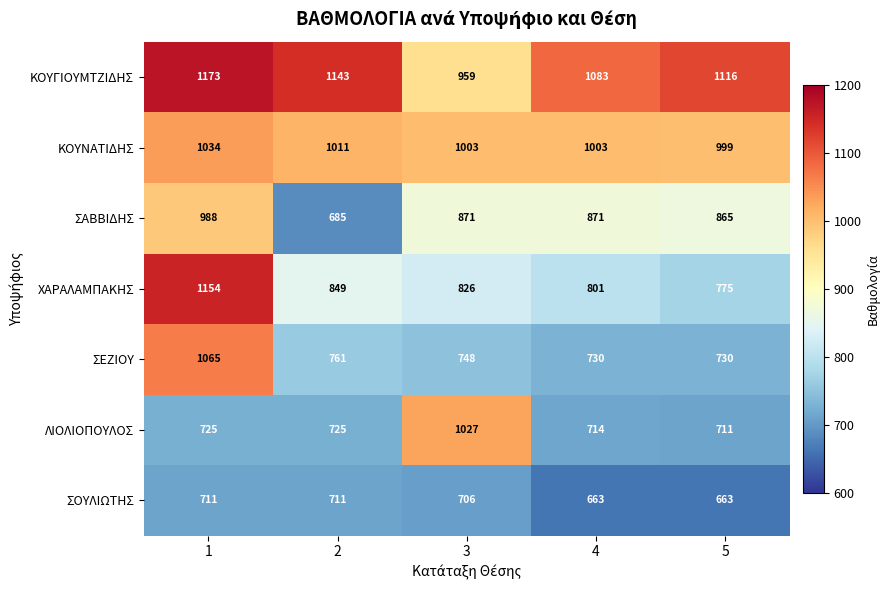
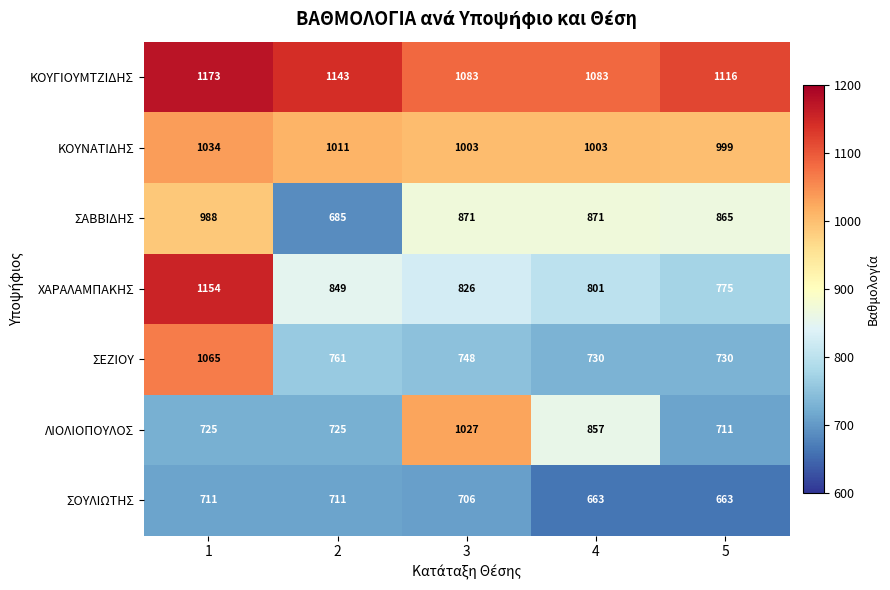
ΚΟΥΓΙΟΥΜΤΖΙΔΗΣ, 3: 959 -> 1083
ΛΙΟΛΙΟΠΟΥΛΟΣ, 4: 714 -> 857
